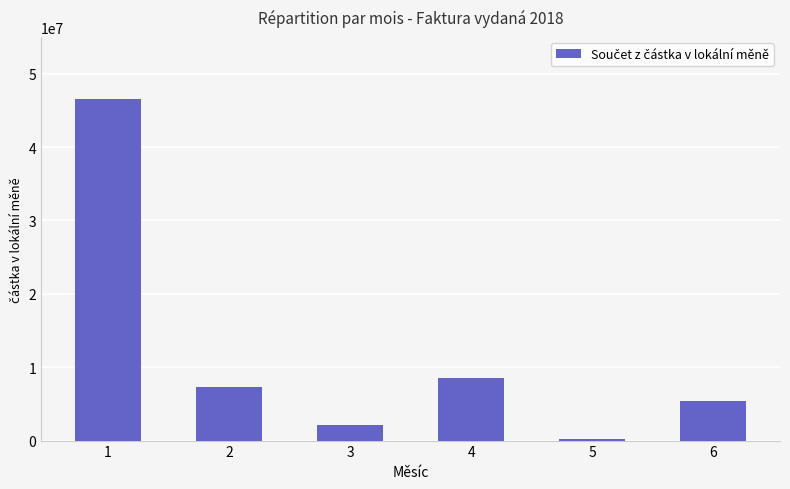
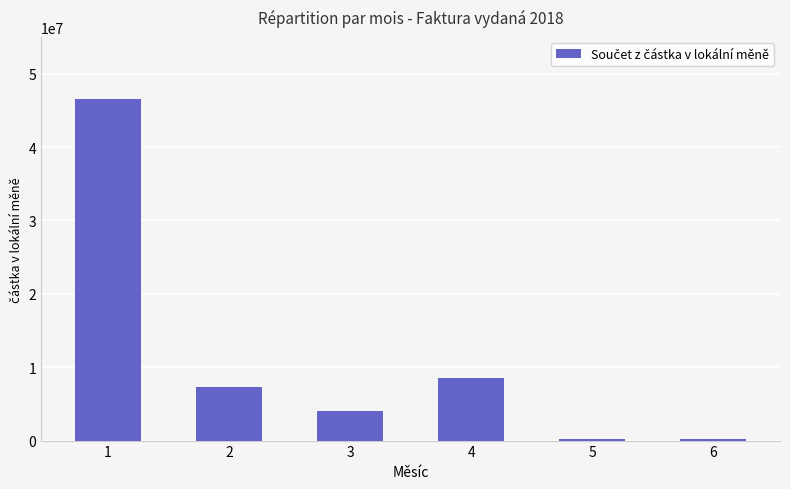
3: 2000000 -> 4000000
6: 5000000 -> 0
